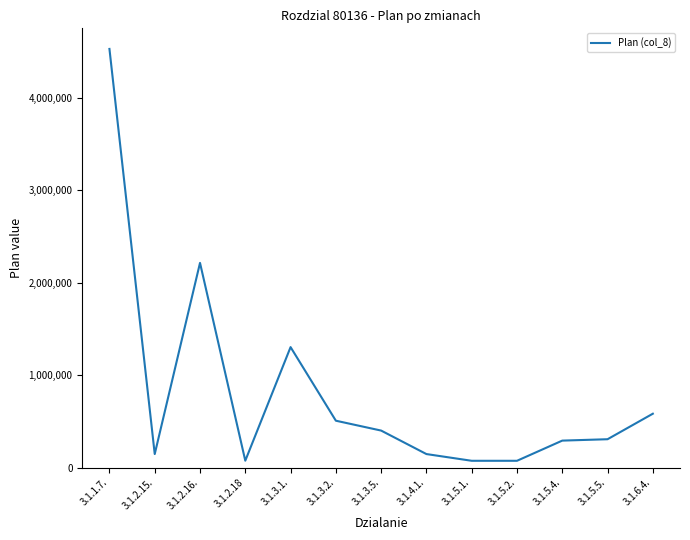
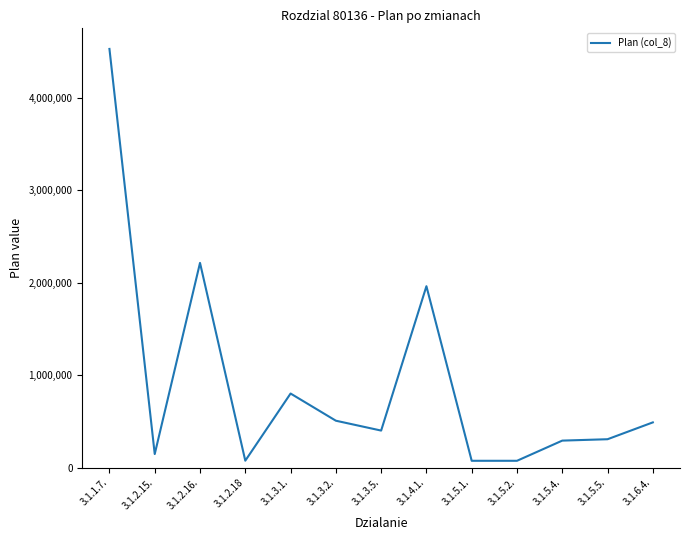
3.1.3.1.: 1,300,000 -> 800,000
3.1.4.1.: 100,000 -> 2,000,000
3.1.6.4.: 600,000 -> 500,000
